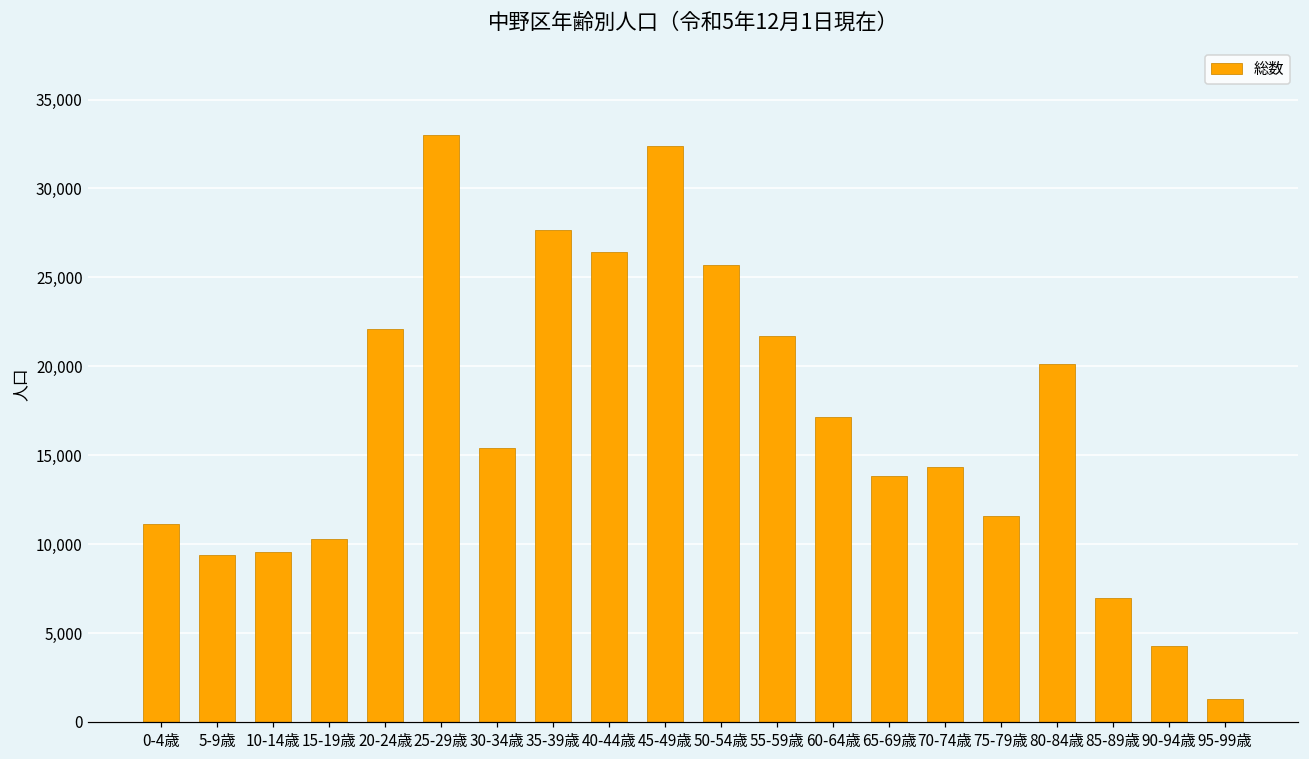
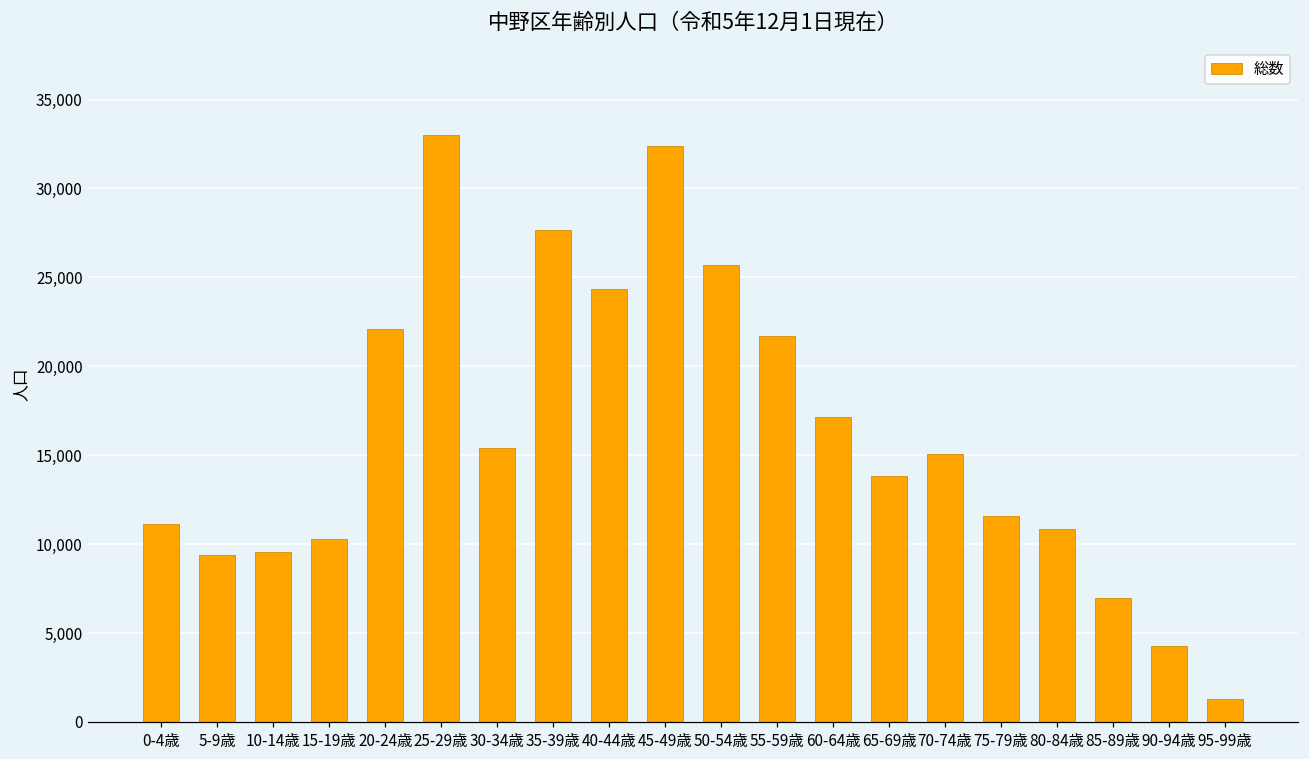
40-44歳: 26,400 -> 24,400
70-74歳: 14,300 -> 15,100
80-84歳: 20,100 -> 10,900
